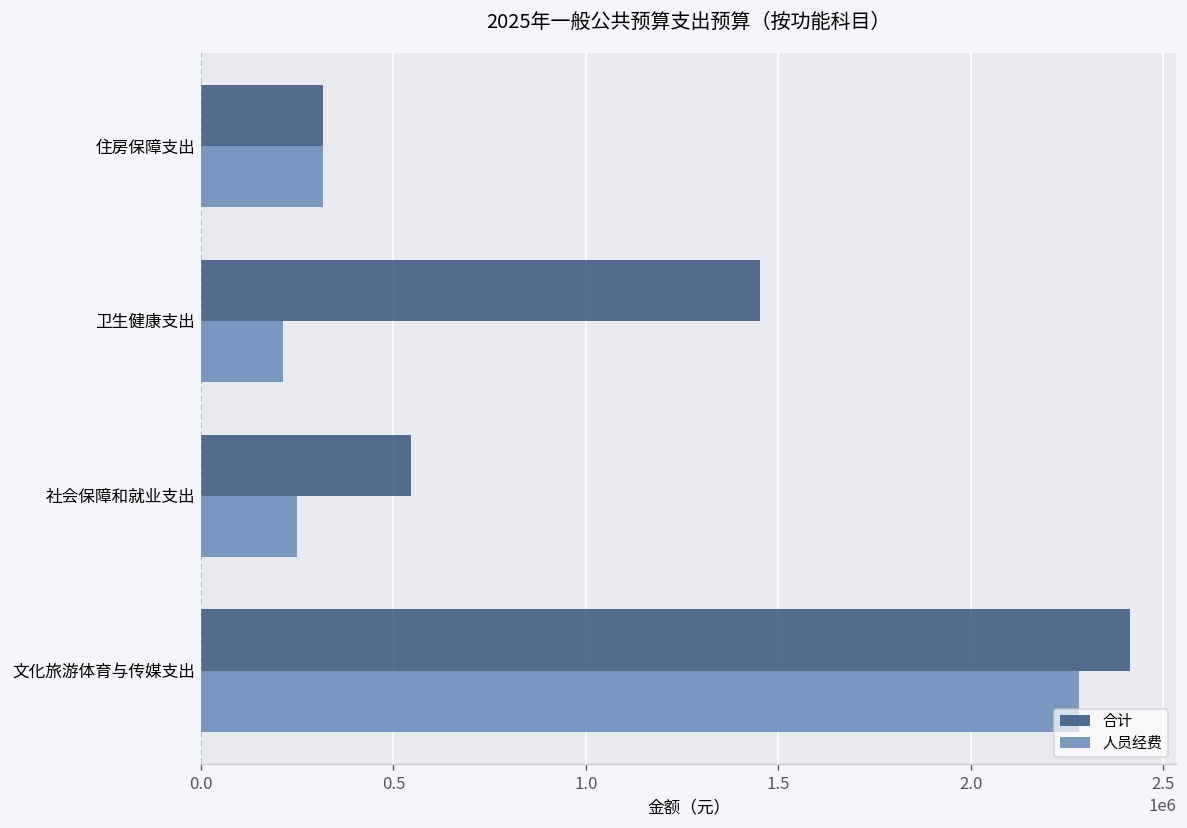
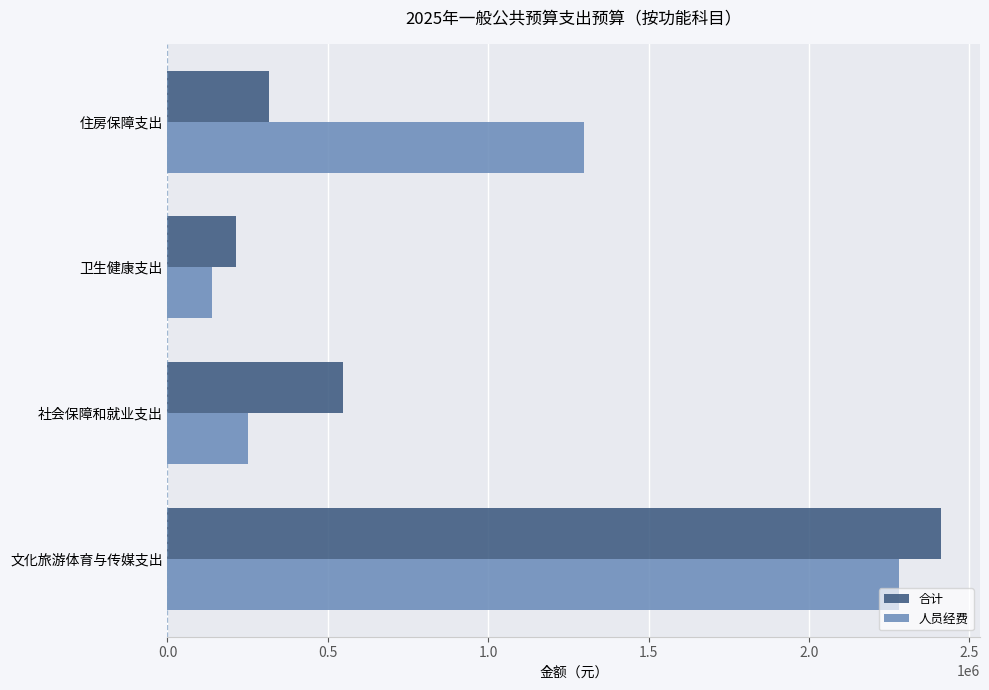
人员经费, 住房保障支出: 320000 -> 1300000
合计, 卫生健康支出: 1450000 -> 210000
人员经费, 卫生健康支出: 210000 -> 140000
